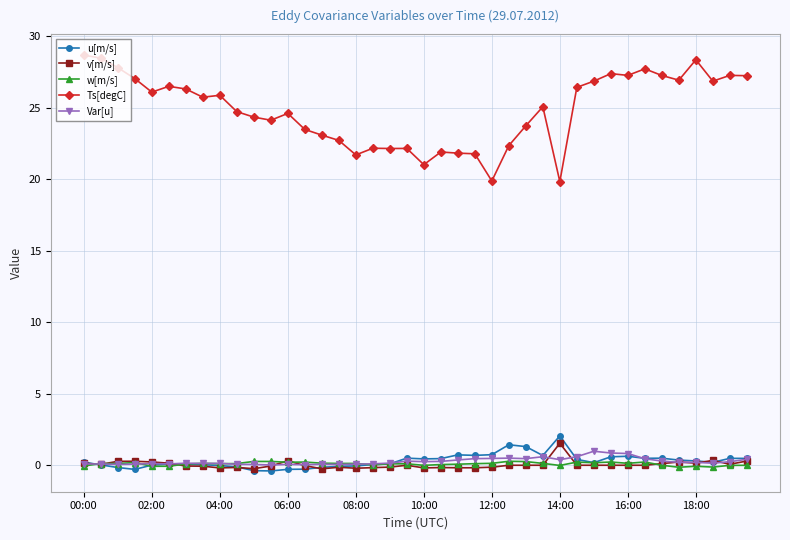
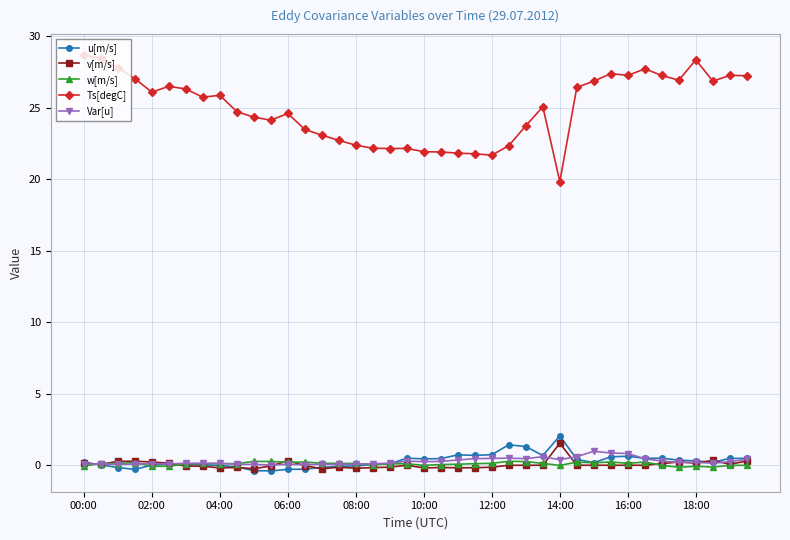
Ts[degC], 08:00: 21.7 -> 22.4
Ts[degC], 10:00: 21.0 -> 21.9
Ts[degC], 12:00: 19.9 -> 21.7
